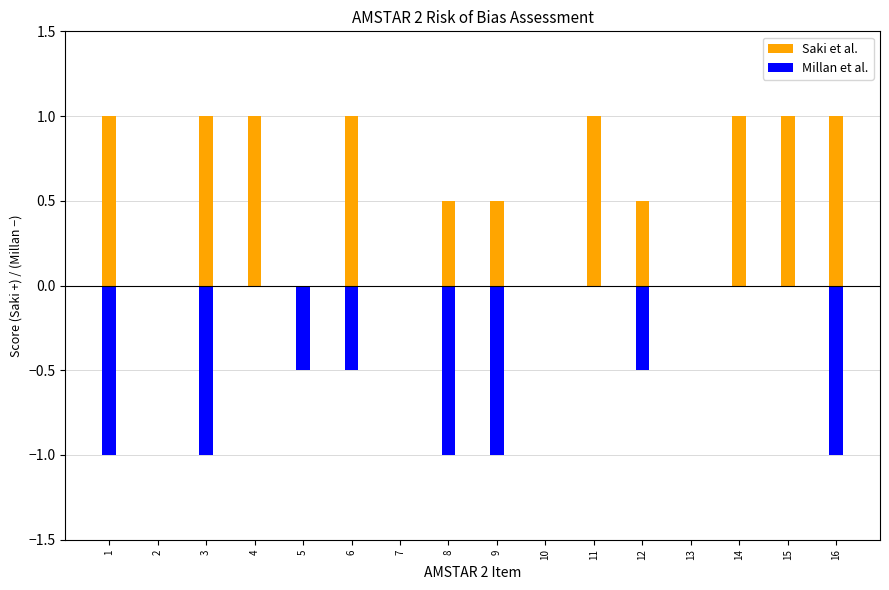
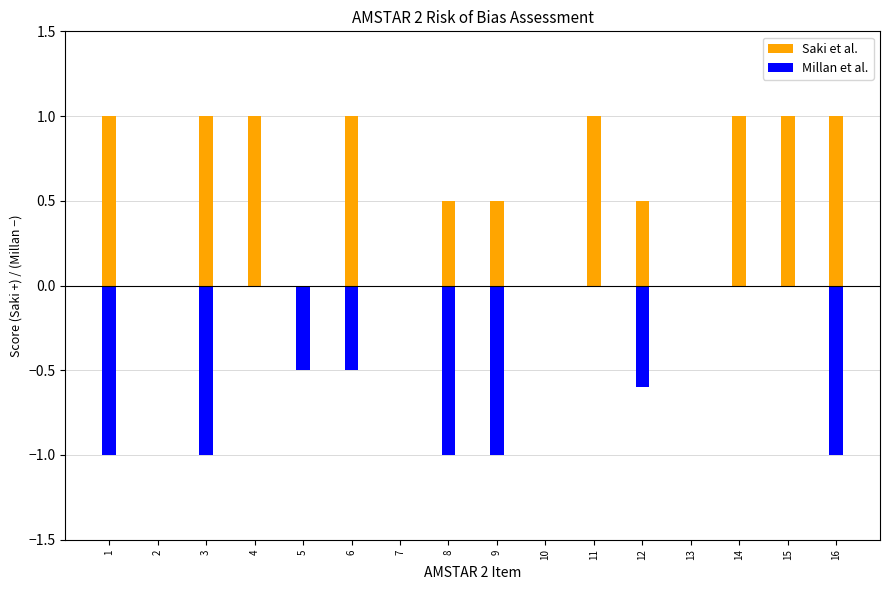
Millan et al., 12: -0.50 -> -0.60
